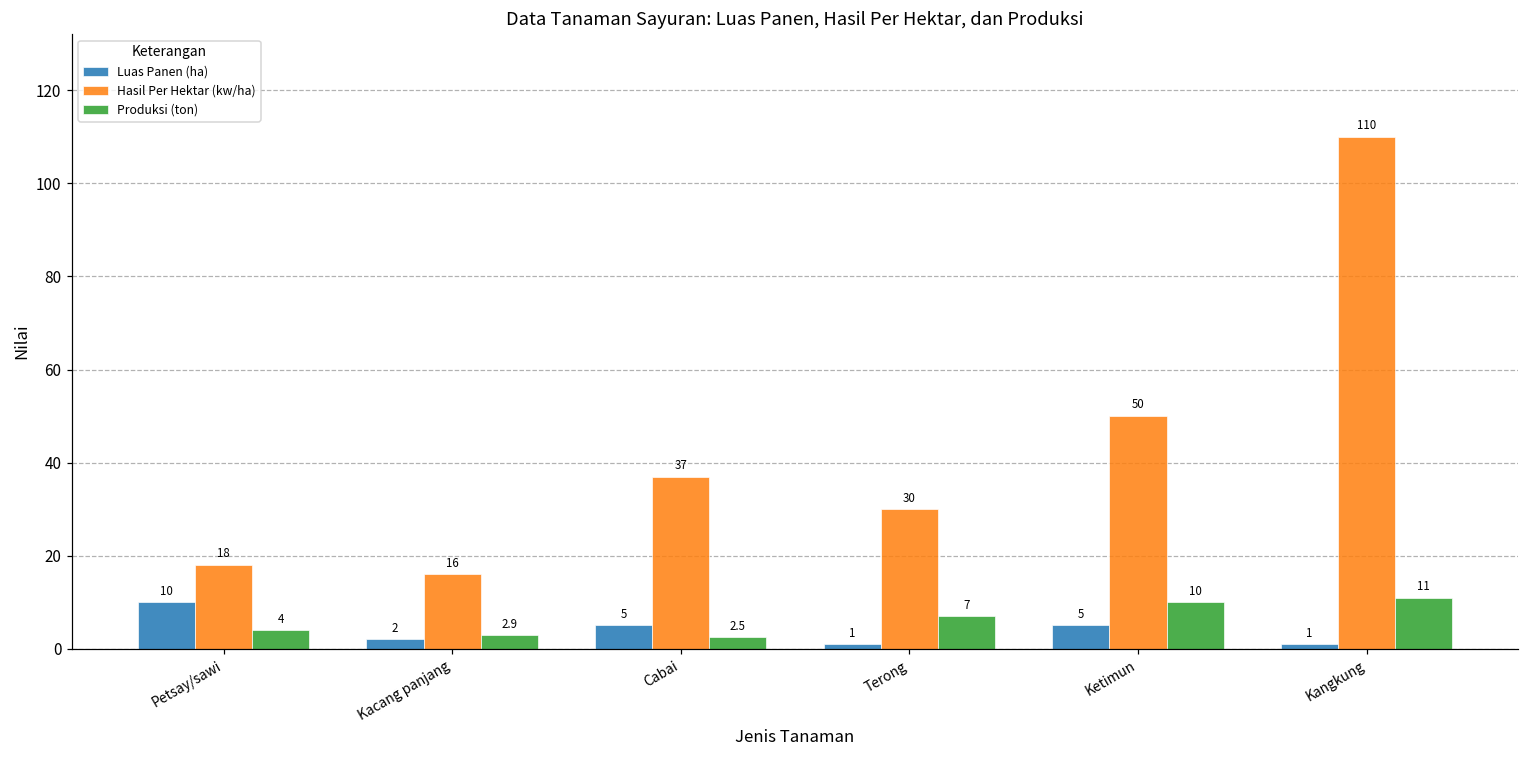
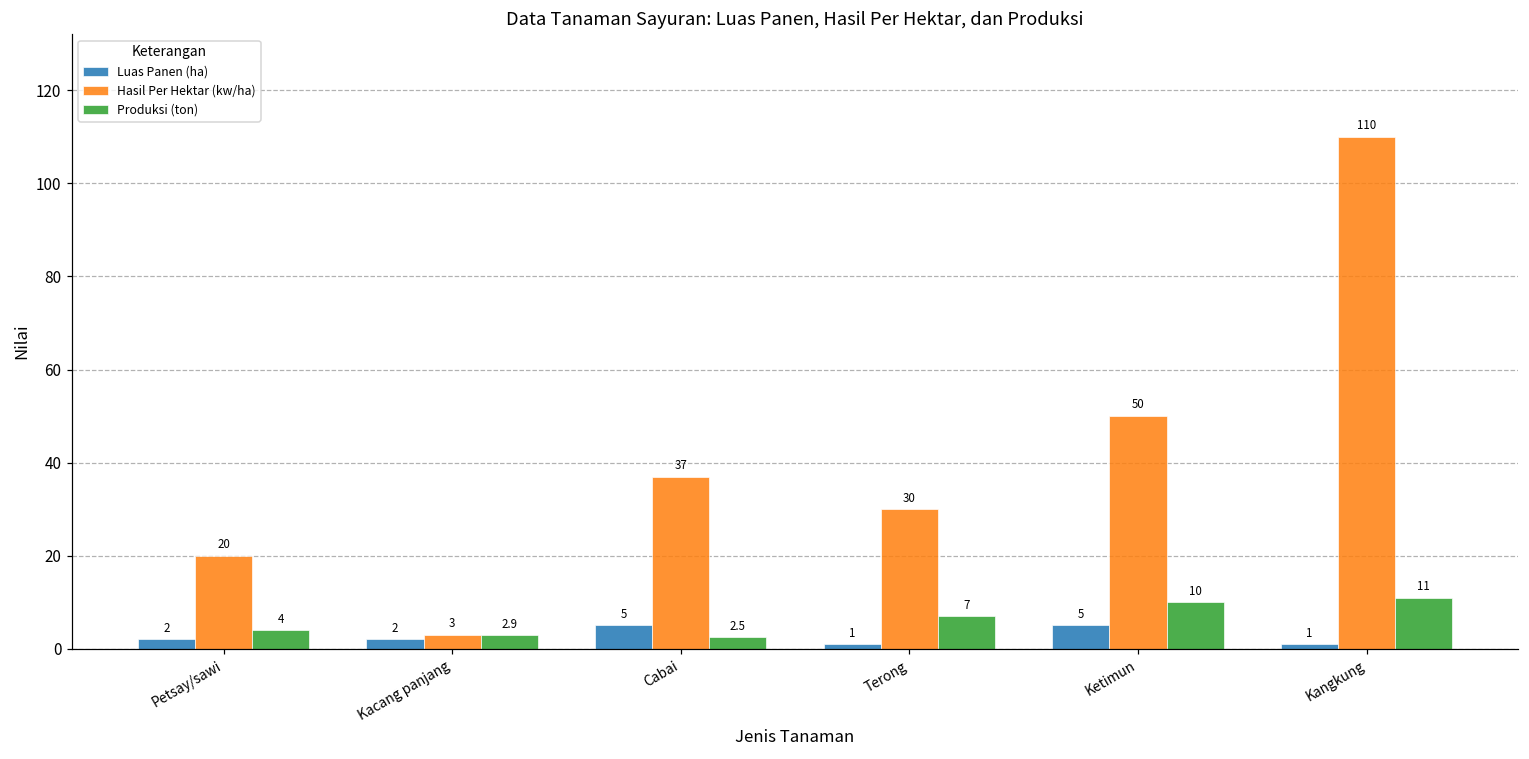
Luas Panen (ha), Petsay/sawi: 10 -> 2
Hasil Per Hektar (kw/ha), Petsay/sawi: 18 -> 20
Hasil Per Hektar (kw/ha), Kacang panjang: 16 -> 3
